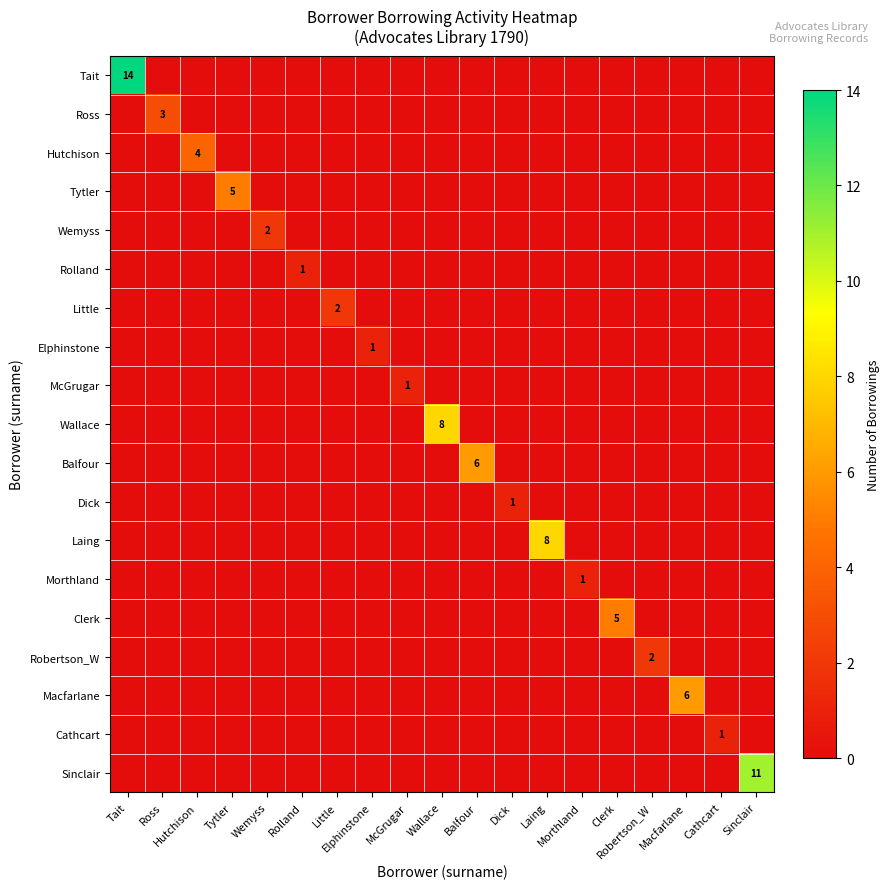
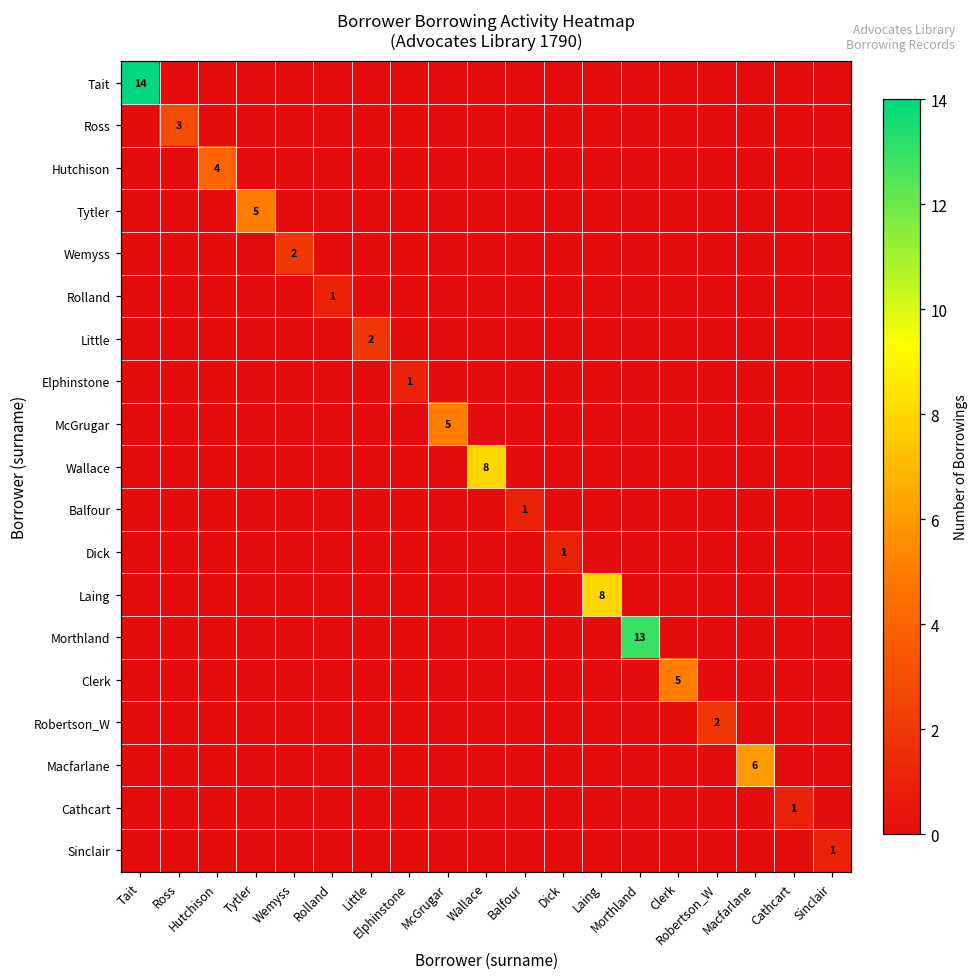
McGrugar, McGrugar: 1 -> 5
Balfour, Balfour: 6 -> 1
Morthland, Morthland: 1 -> 13
Sinclair, Sinclair: 11 -> 1
